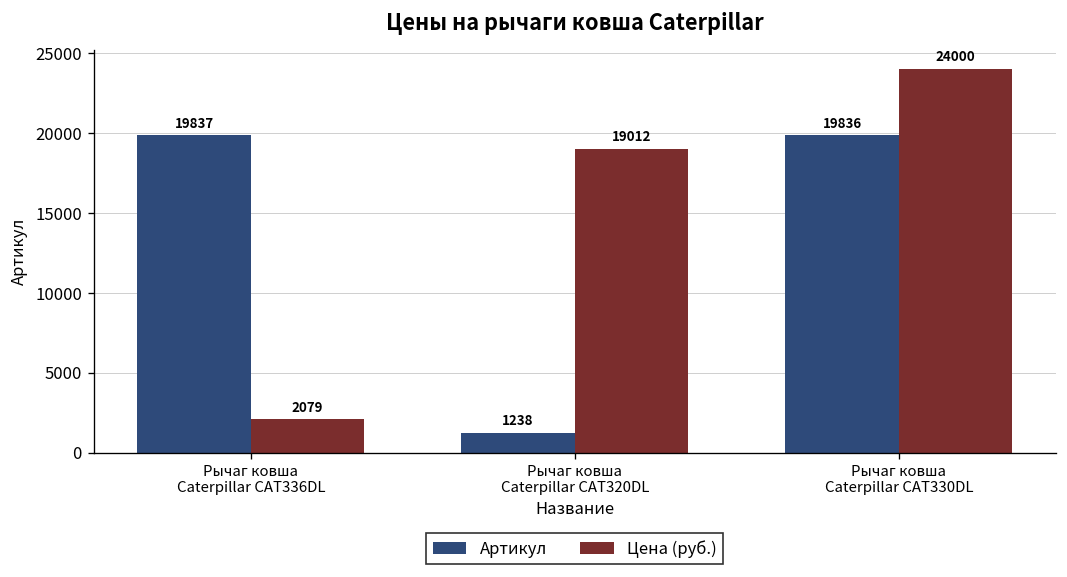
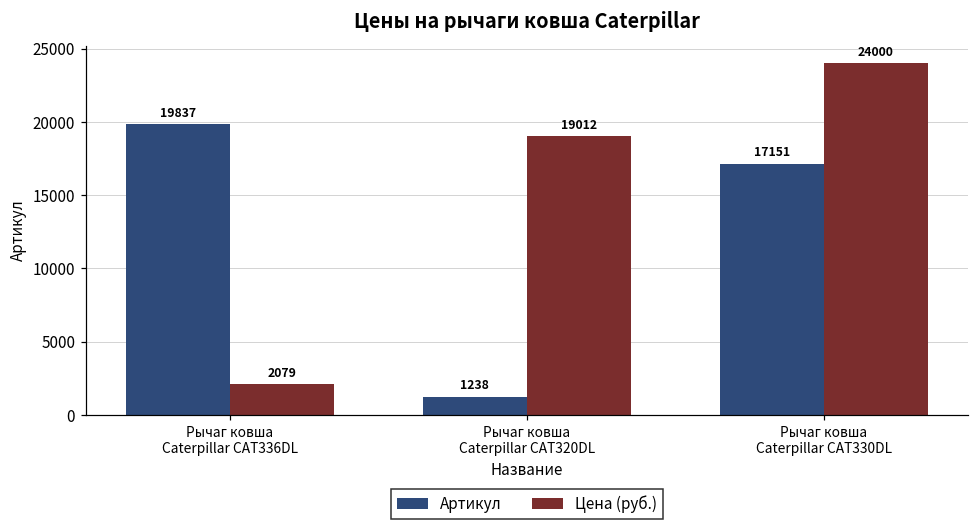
Артикул, Рычаг ковша Caterpillar CAT330DL: 19836 -> 17151
